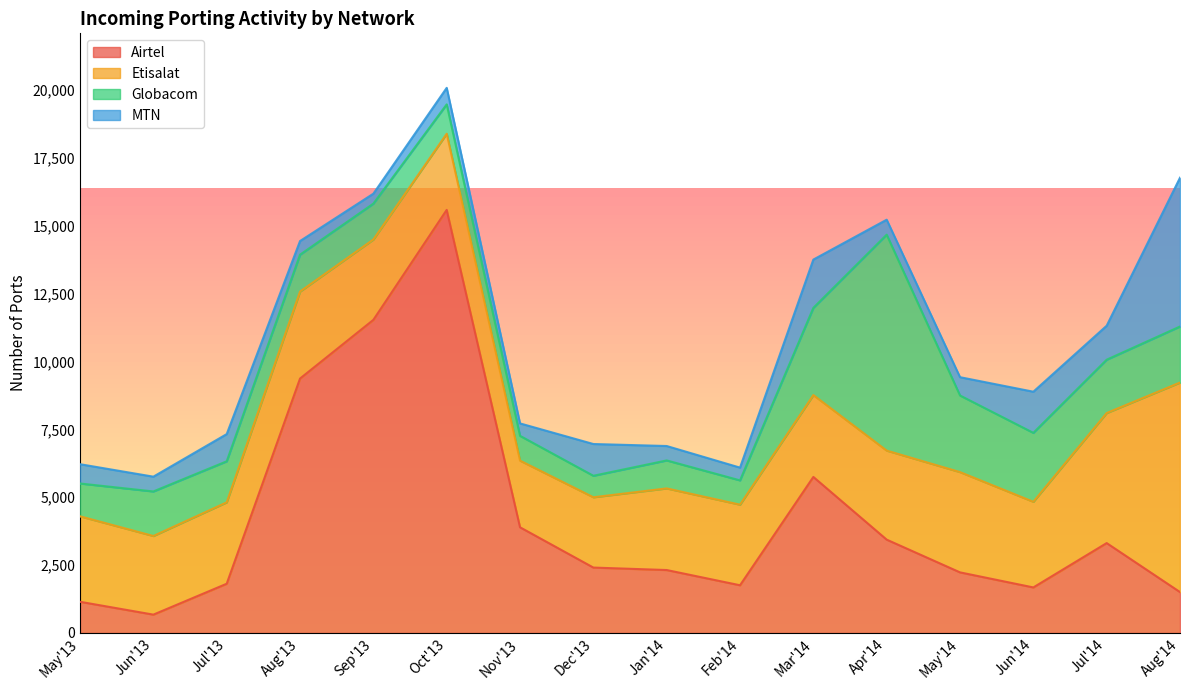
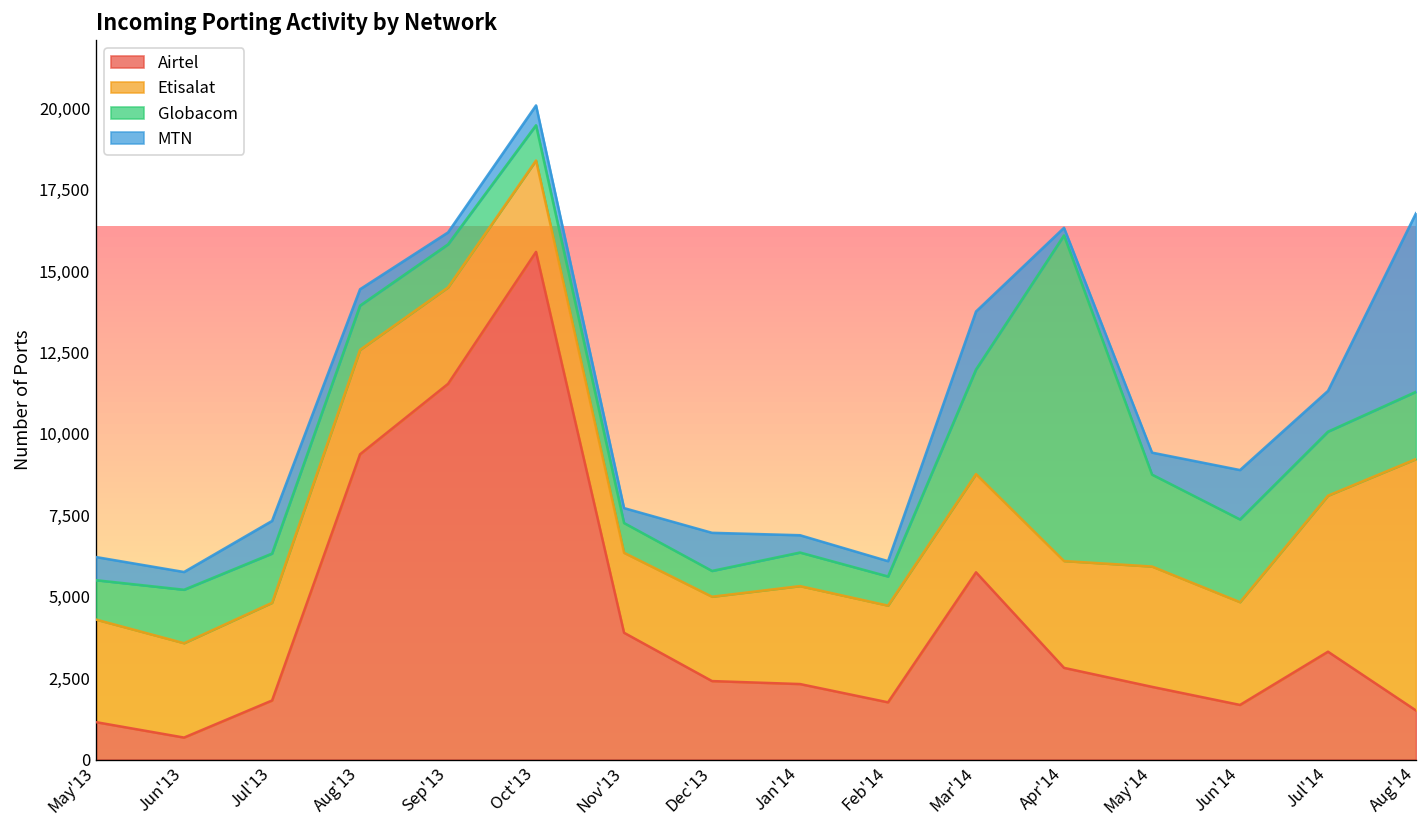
Airtel, Apr'14: 3,400 -> 2,800
Globacom, Apr'14: 8,000 -> 10,000
MTN, Apr'14: 600 -> 200
